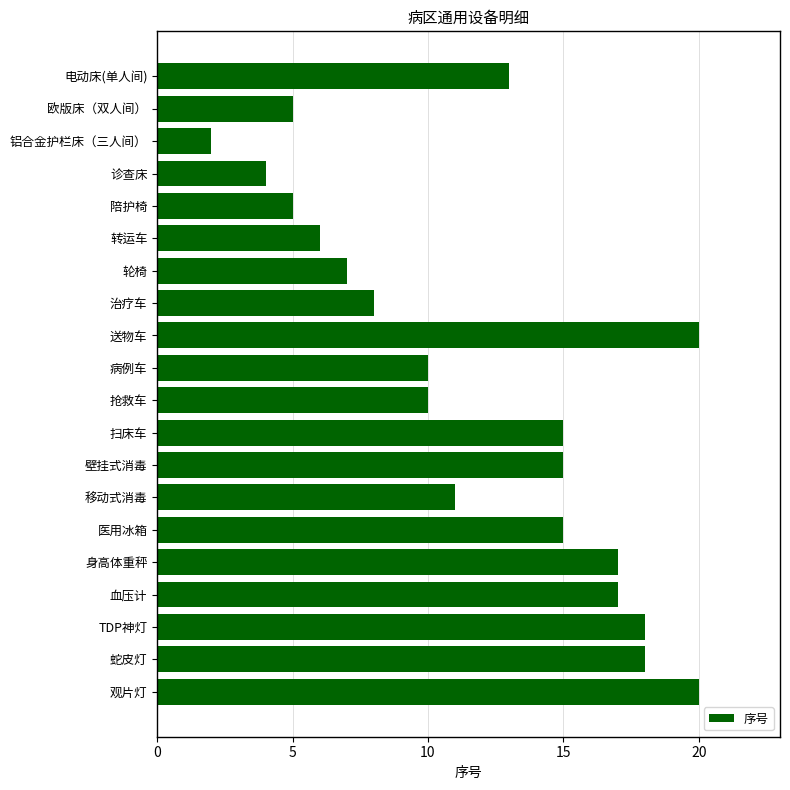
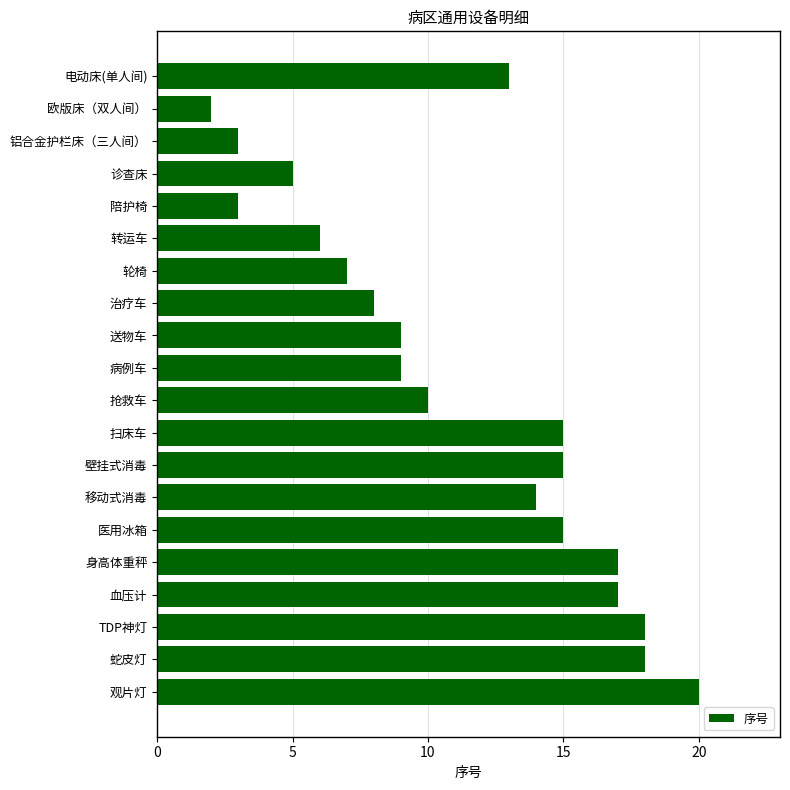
欧版床（双人间）: 5 -> 2
铝合金护栏床（三人间）: 2 -> 3
诊查床: 4 -> 5
陪护椅: 5 -> 3
送物车: 20 -> 9
病例车: 10 -> 9
移动式消毒: 11 -> 14
